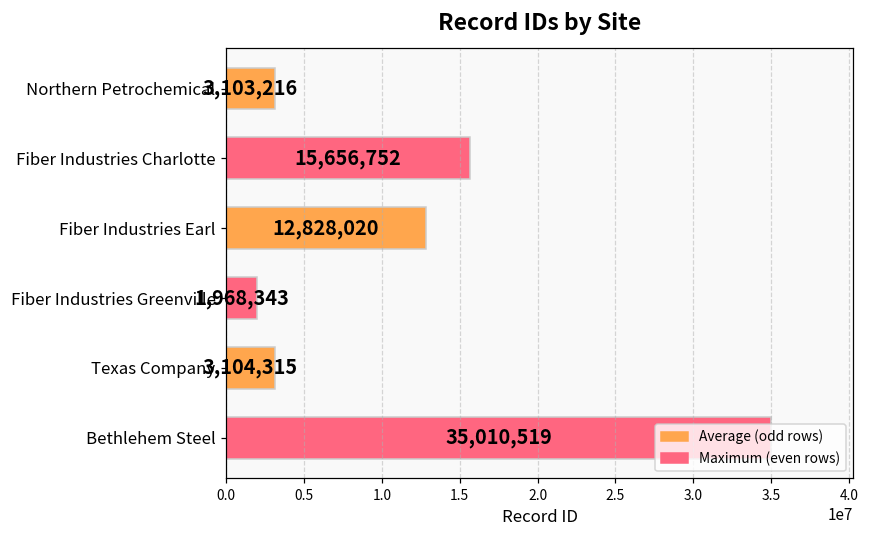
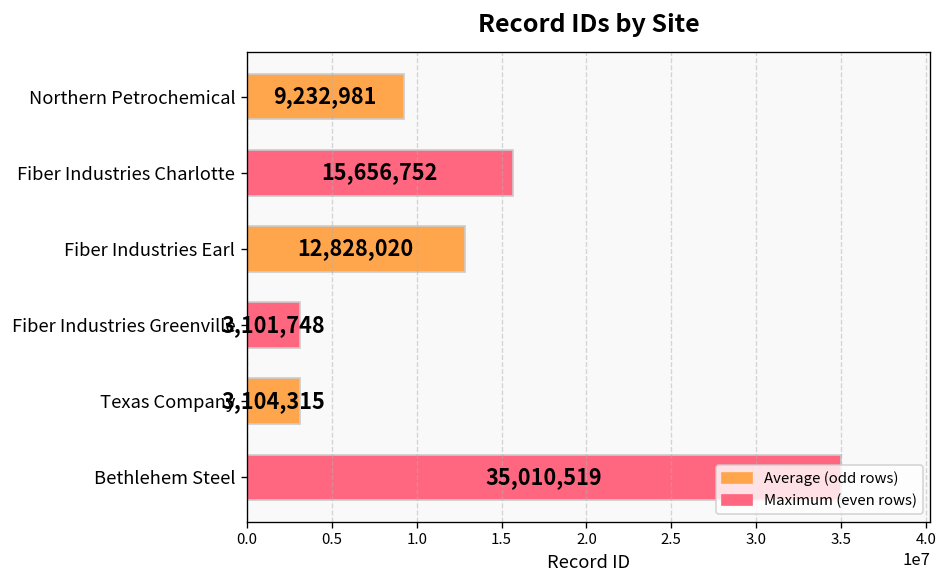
Northern Petrochemical: 3,103,216 -> 9,232,981
Fiber Industries Greenville: 1,968,343 -> 3,101,748
